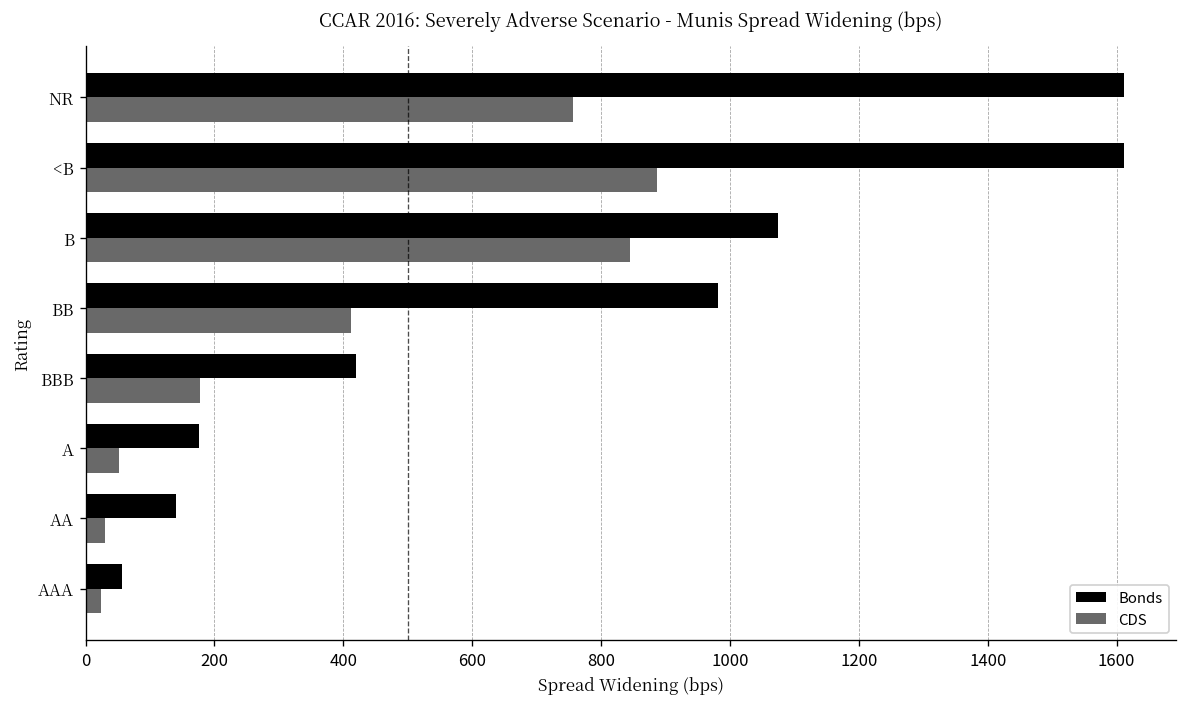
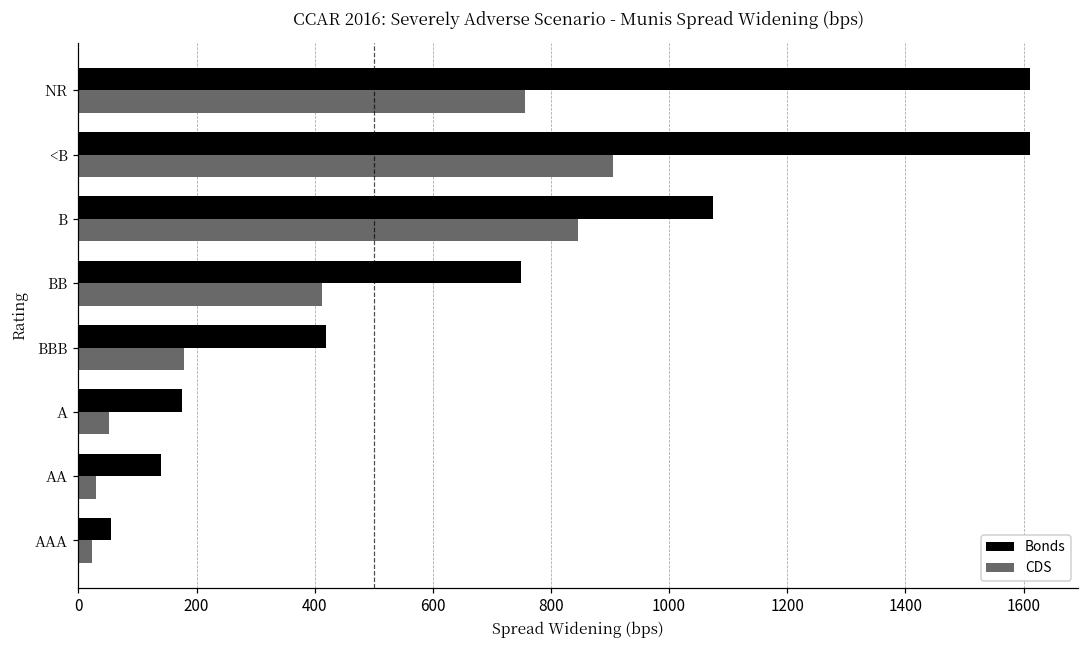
CDS, <B: 890 -> 900
Bonds, BB: 980 -> 750
